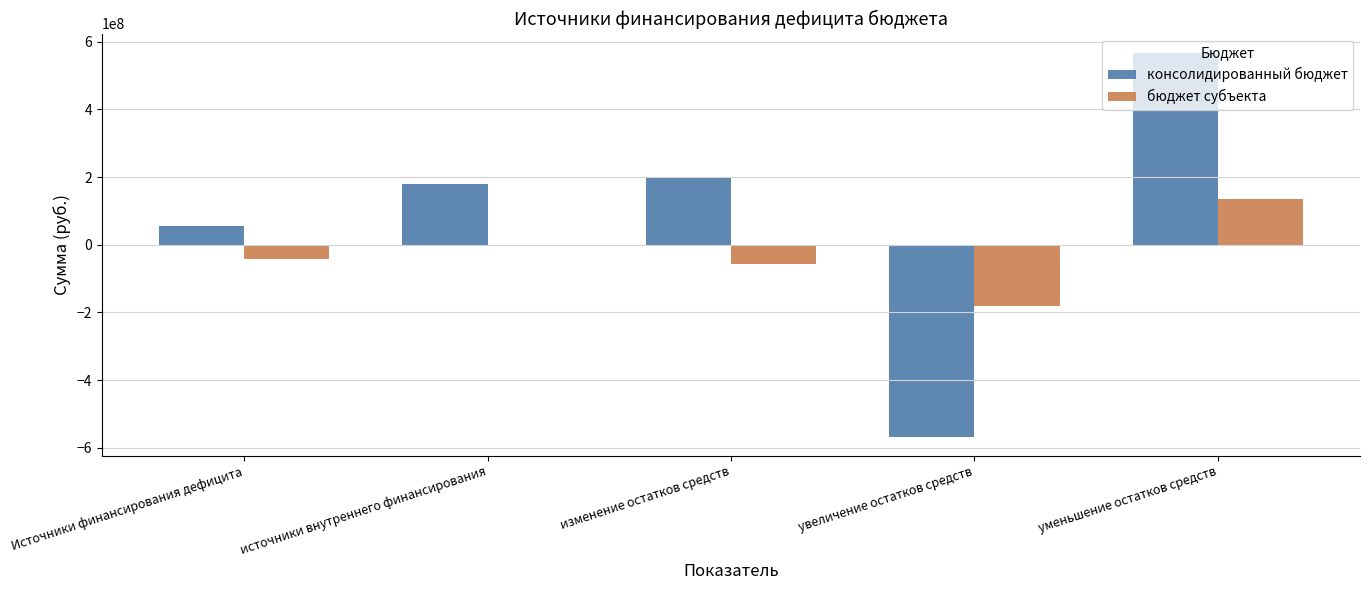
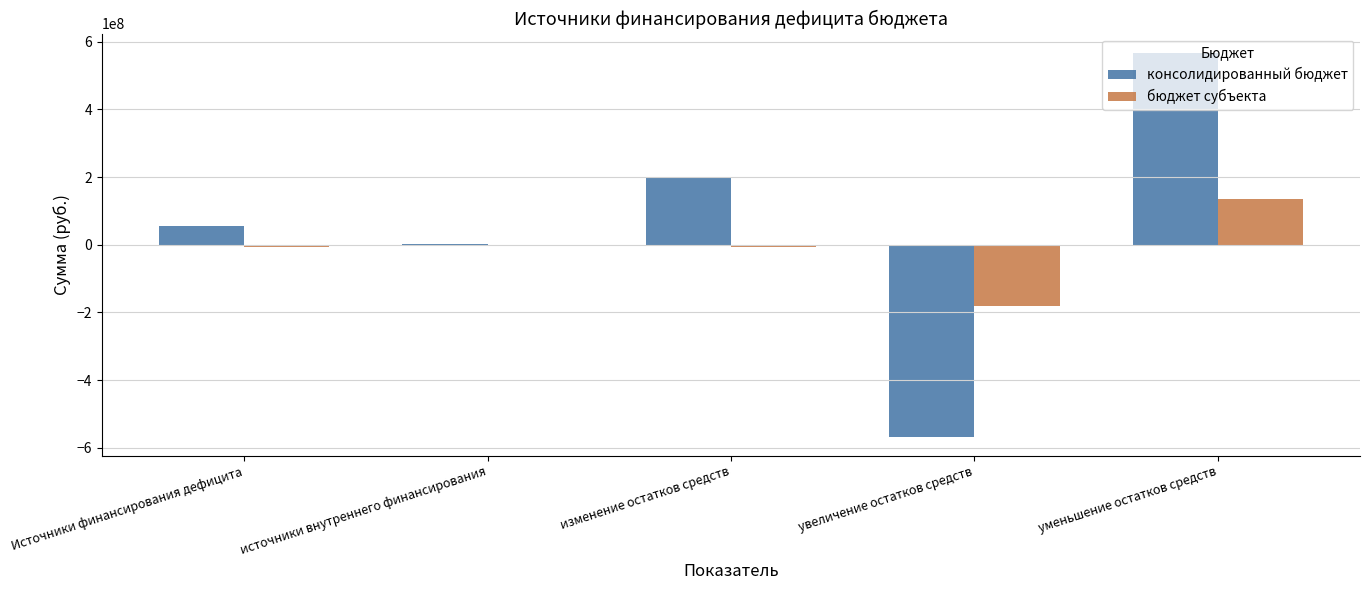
бюджет субъекта, Источники финансирования дефицита: -40000000 -> -10000000
консолидированный бюджет, источники внутреннего финансирования: 180000000 -> 0
бюджет субъекта, изменение остатков средств: -60000000 -> -10000000
